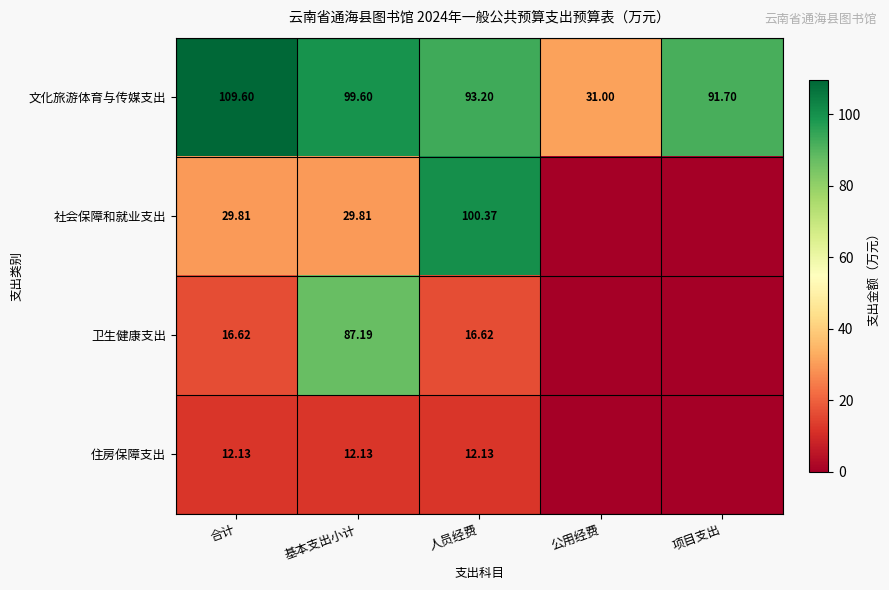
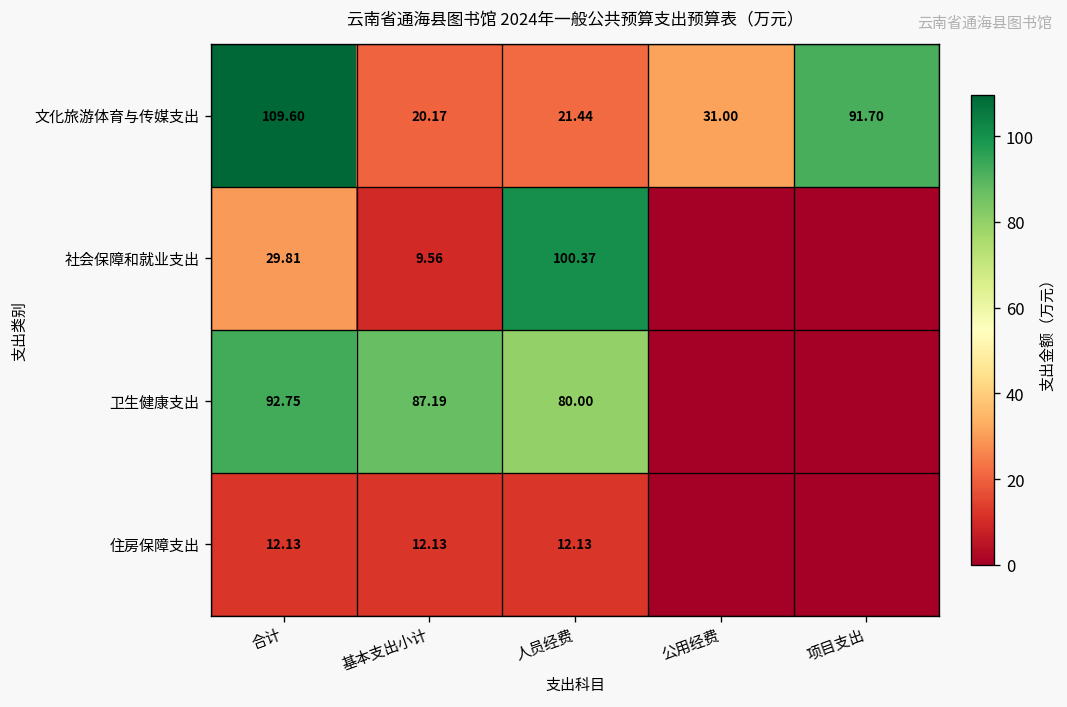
文化旅游体育与传媒支出, 基本支出小计: 99.60 -> 20.17
文化旅游体育与传媒支出, 人员经费: 93.20 -> 21.44
社会保障和就业支出, 基本支出小计: 29.81 -> 9.56
卫生健康支出, 合计: 16.62 -> 92.75
卫生健康支出, 人员经费: 16.62 -> 80.00
